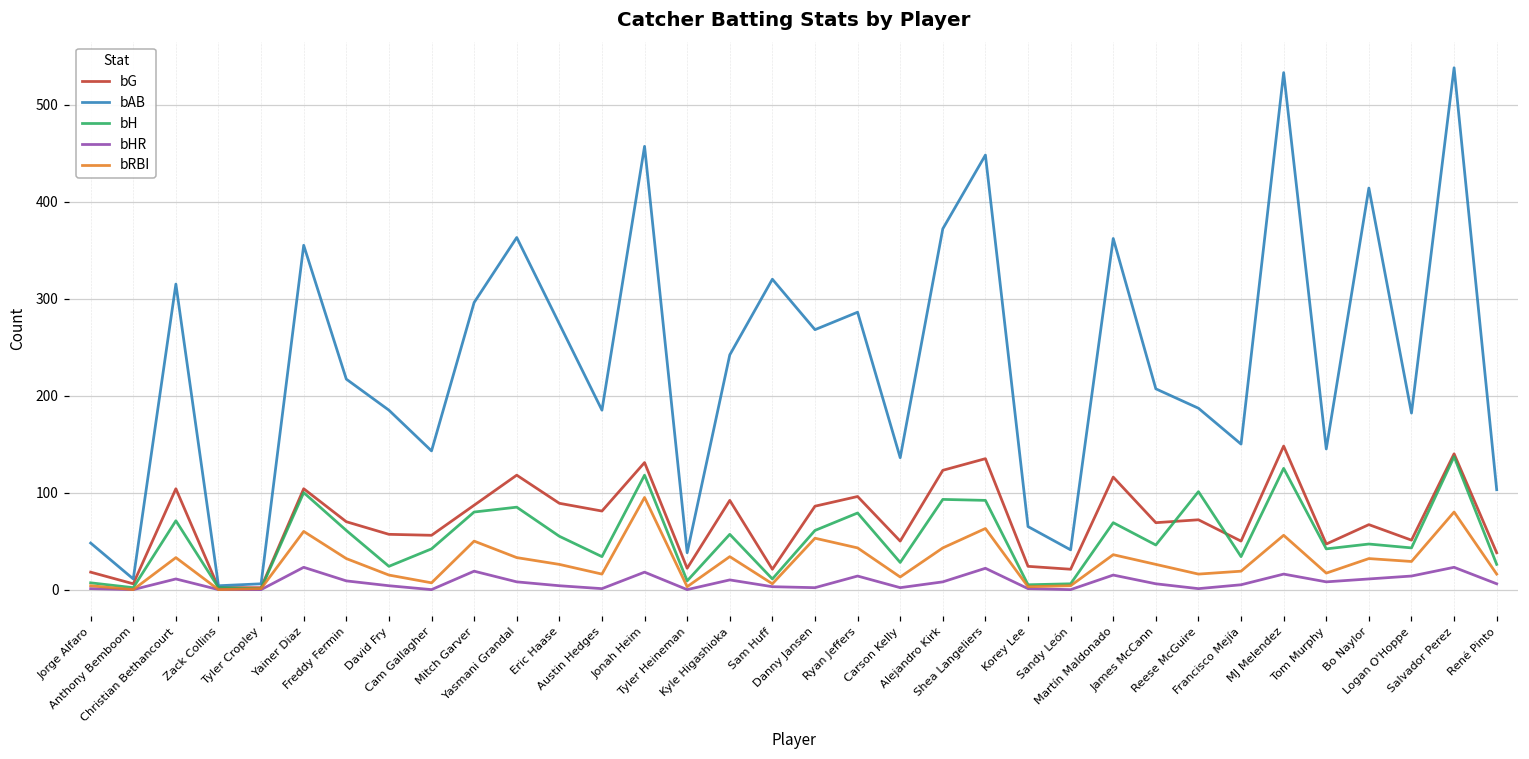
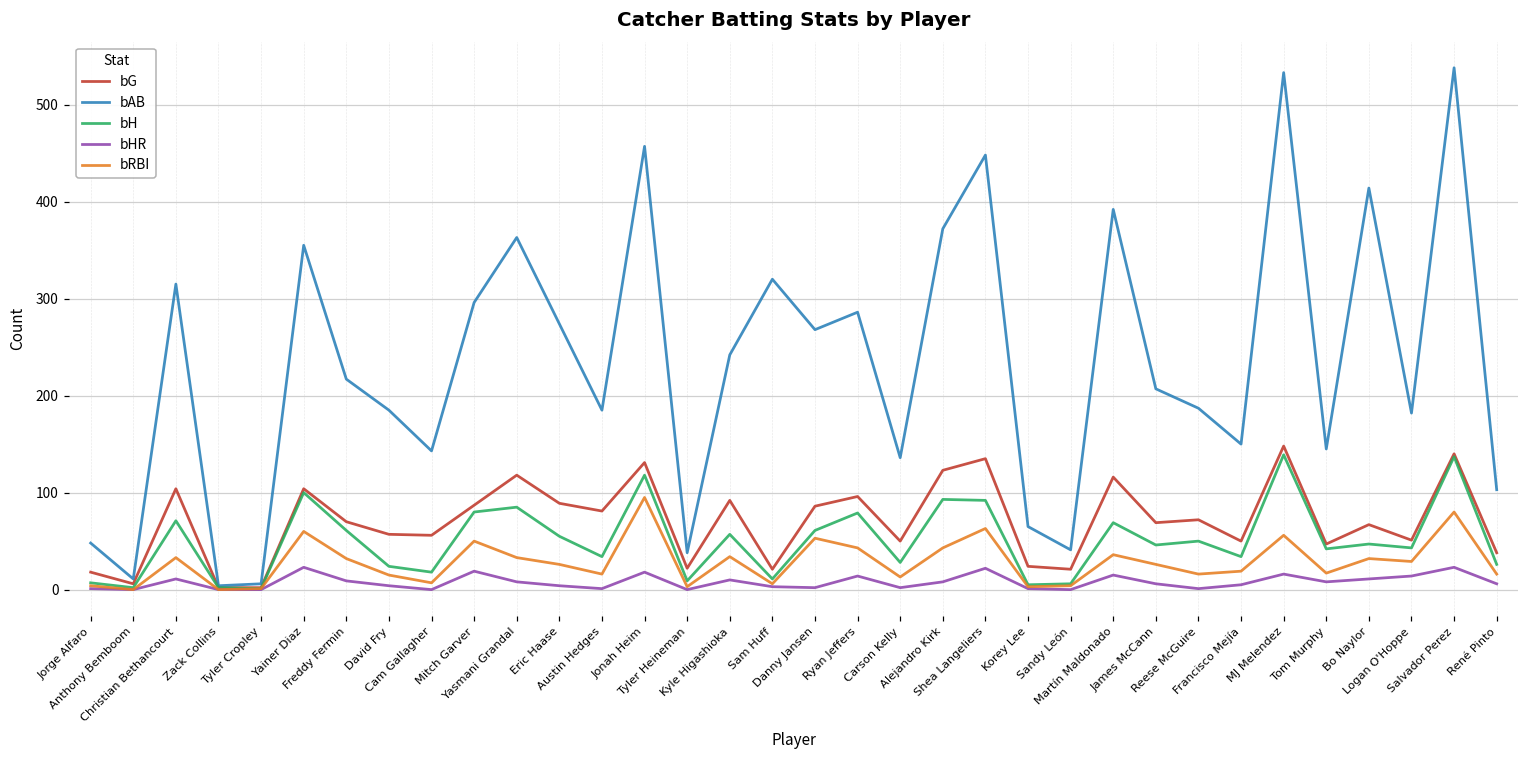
bH, Cam Gallagher: 40 -> 20
bAB, Martín Maldonado: 360 -> 390
bH, Reese McGuire: 100 -> 50
bH, MJ Melendez: 130 -> 140
